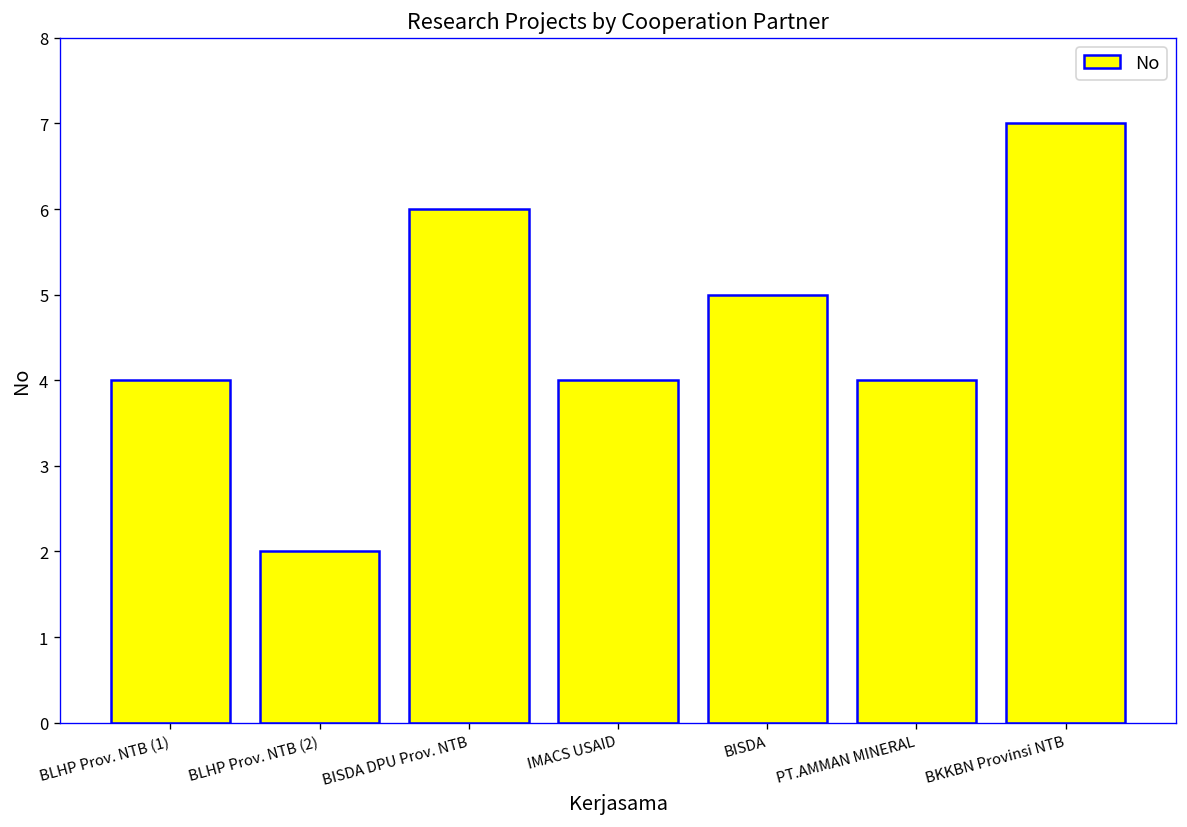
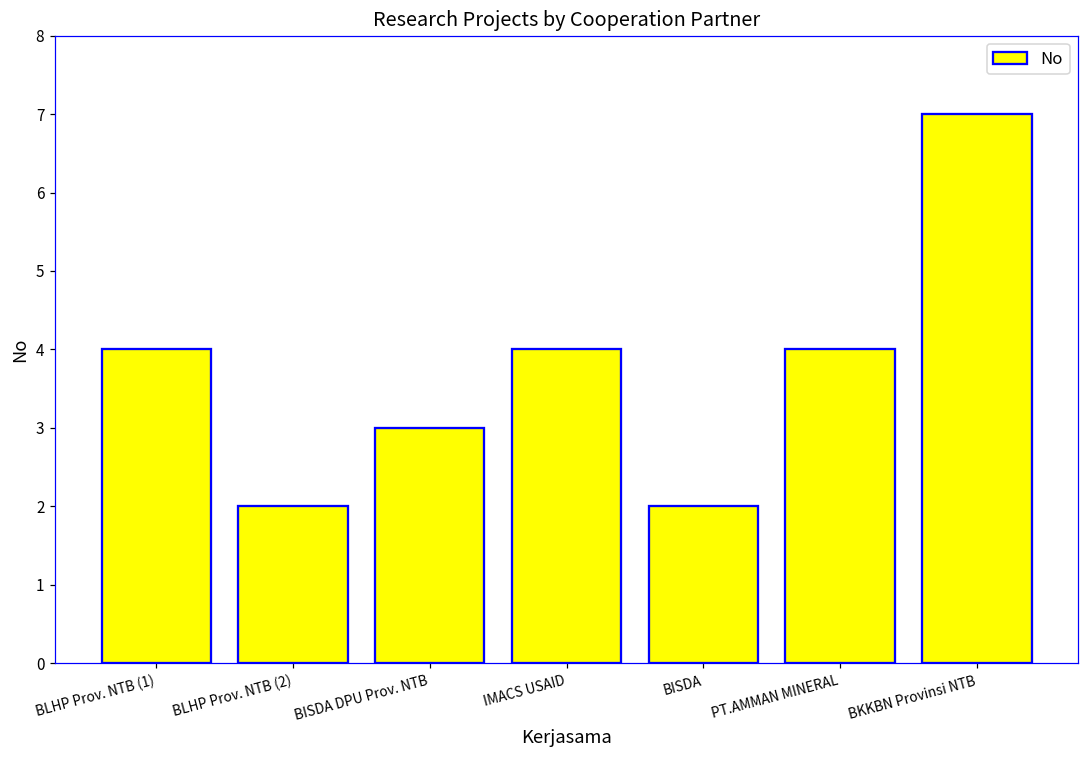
BISDA DPU Prov. NTB: 6 -> 3
BISDA: 5 -> 2
